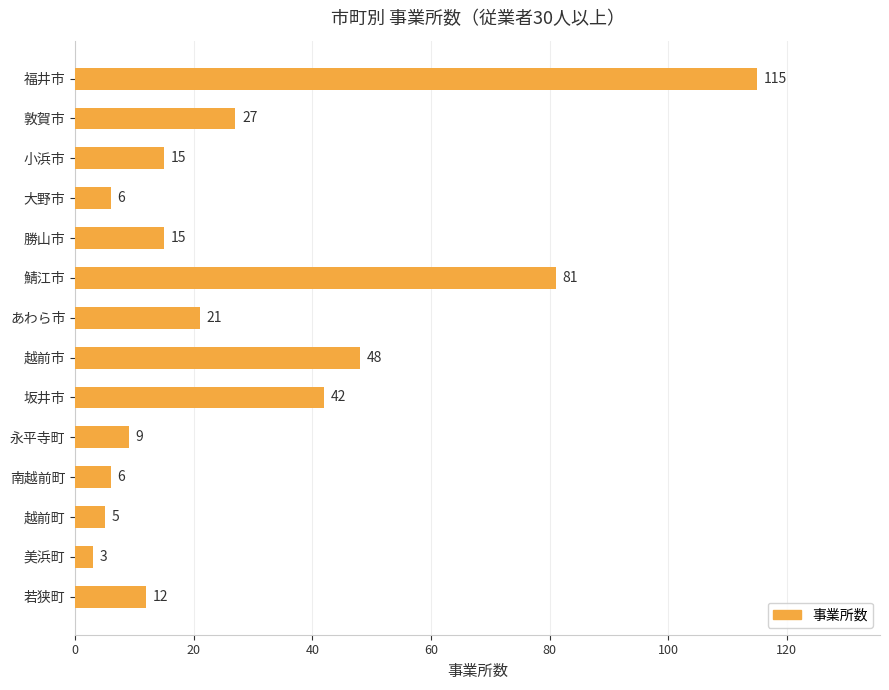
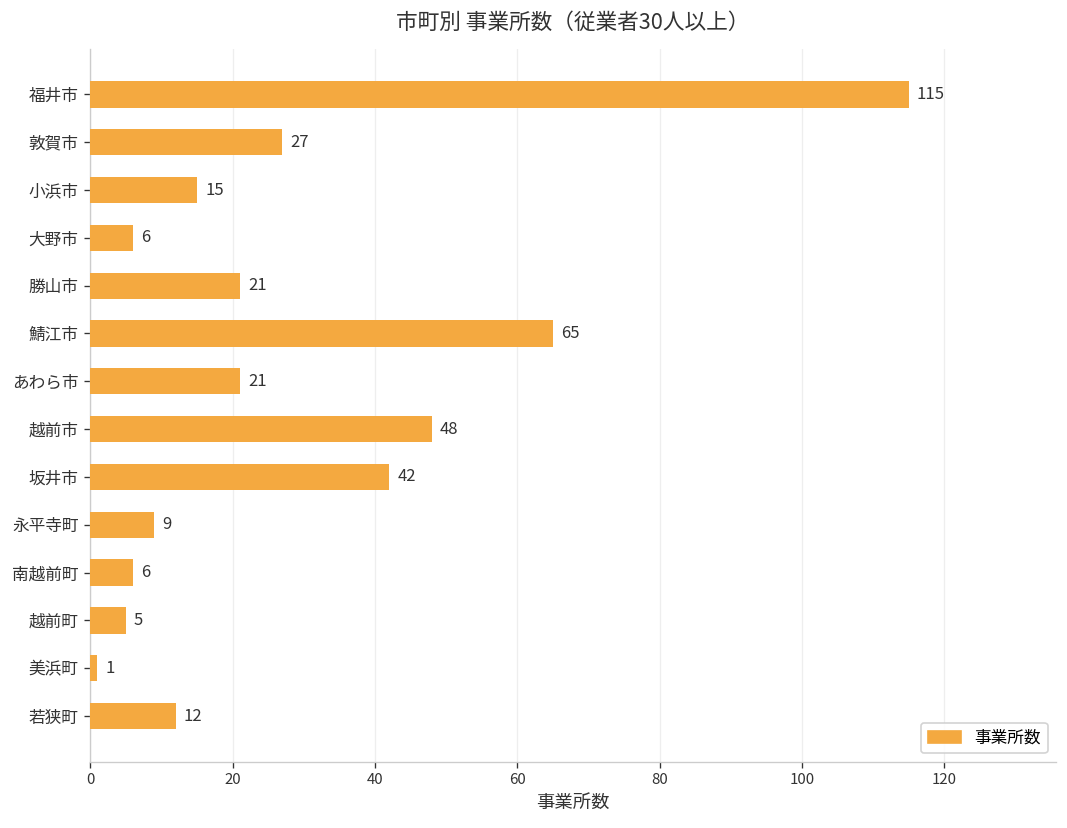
勝山市: 15 -> 21
鯖江市: 81 -> 65
美浜町: 3 -> 1
